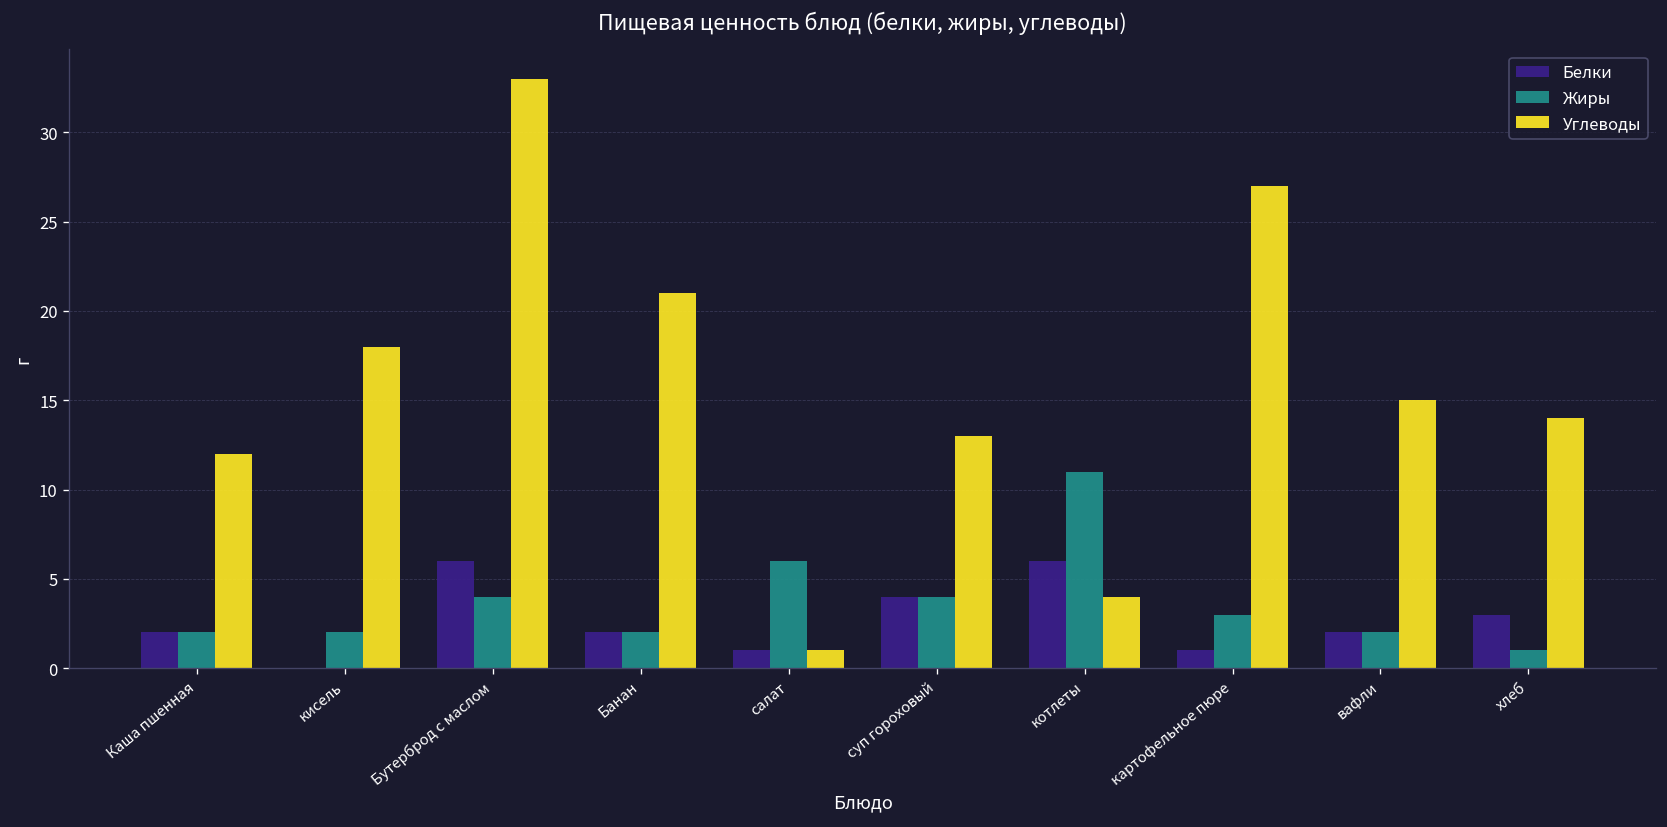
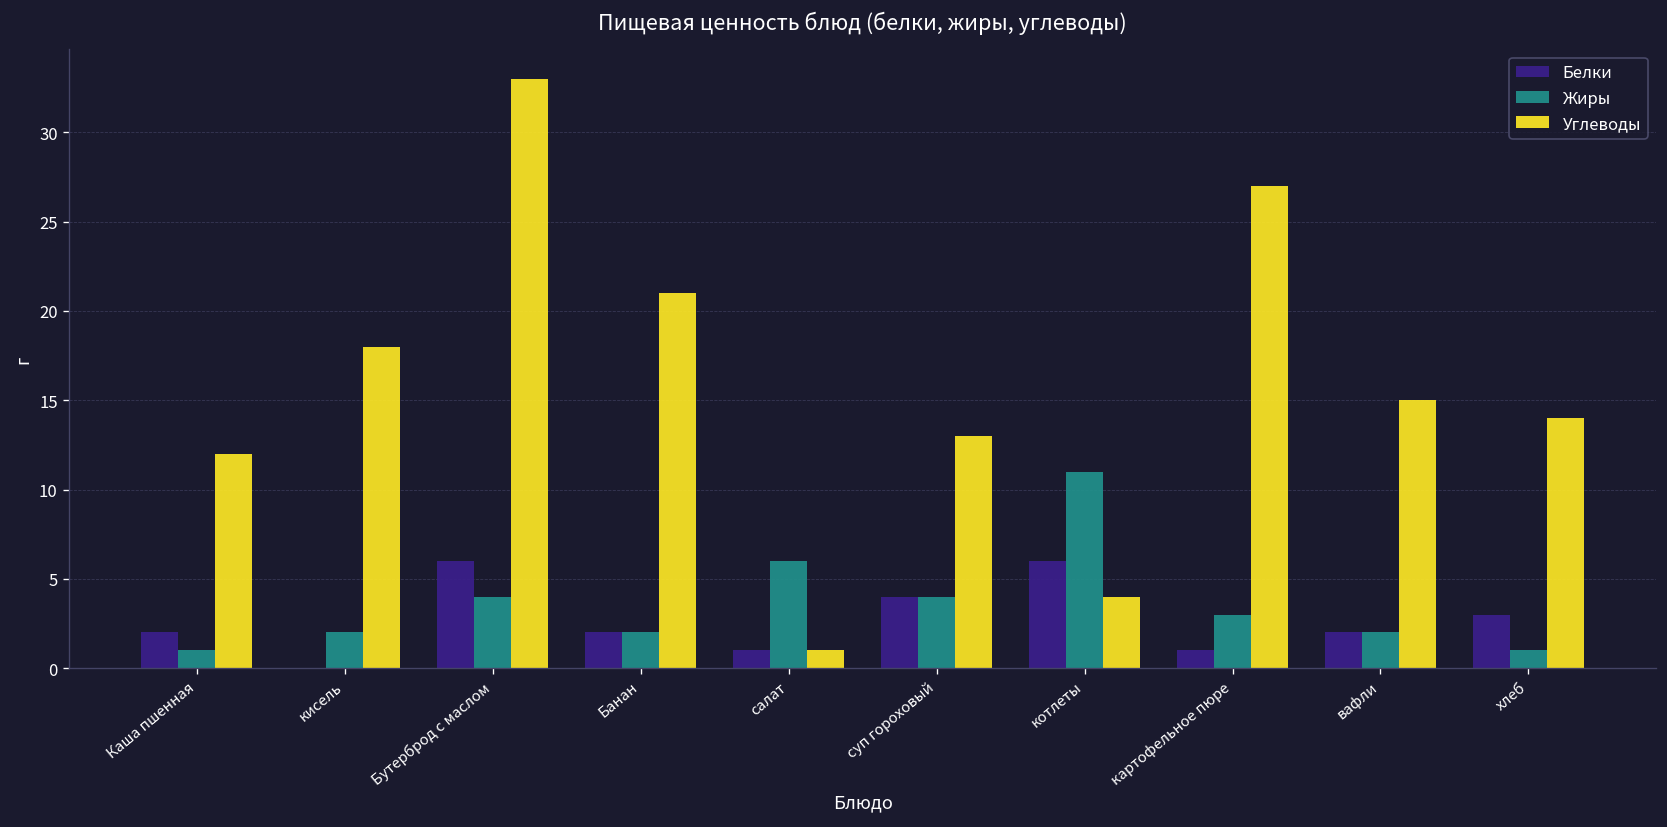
Жиры, Каша пшенная: 2 -> 1
